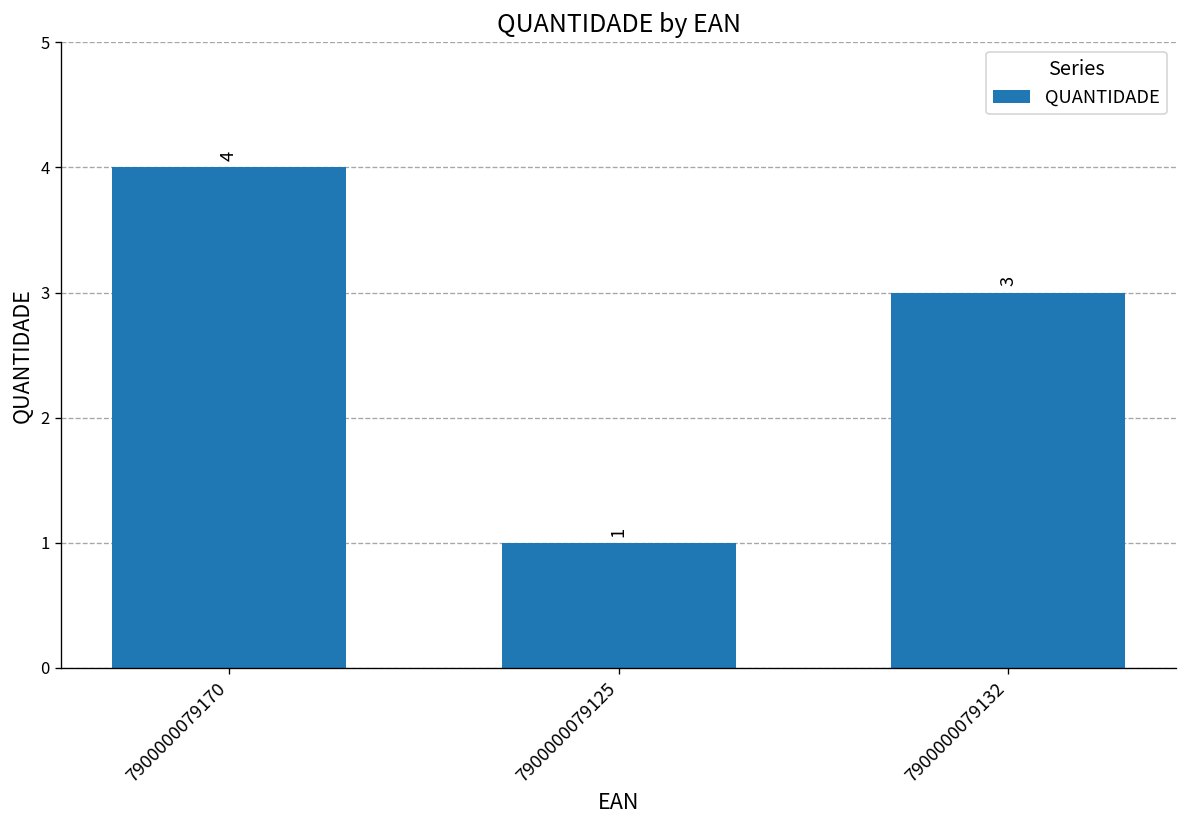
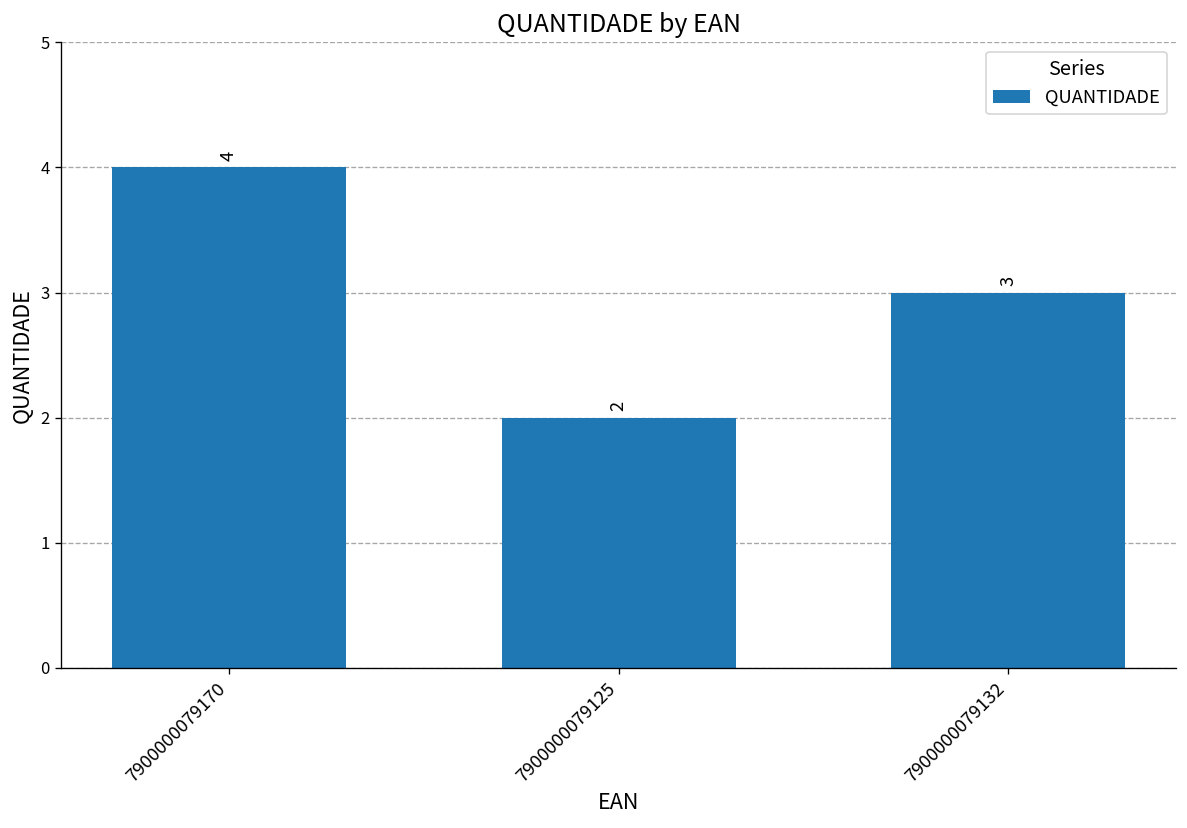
7900000079125: 1 -> 2
